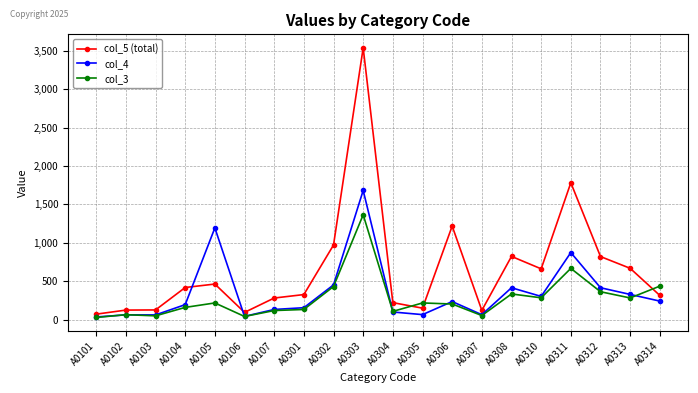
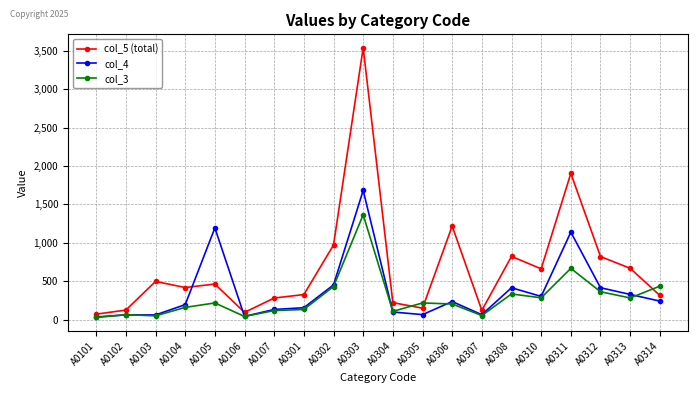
col_5 (total), A0103: 100 -> 500
col_5 (total), A0311: 1,800 -> 1,900
col_4, A0311: 900 -> 1,100
